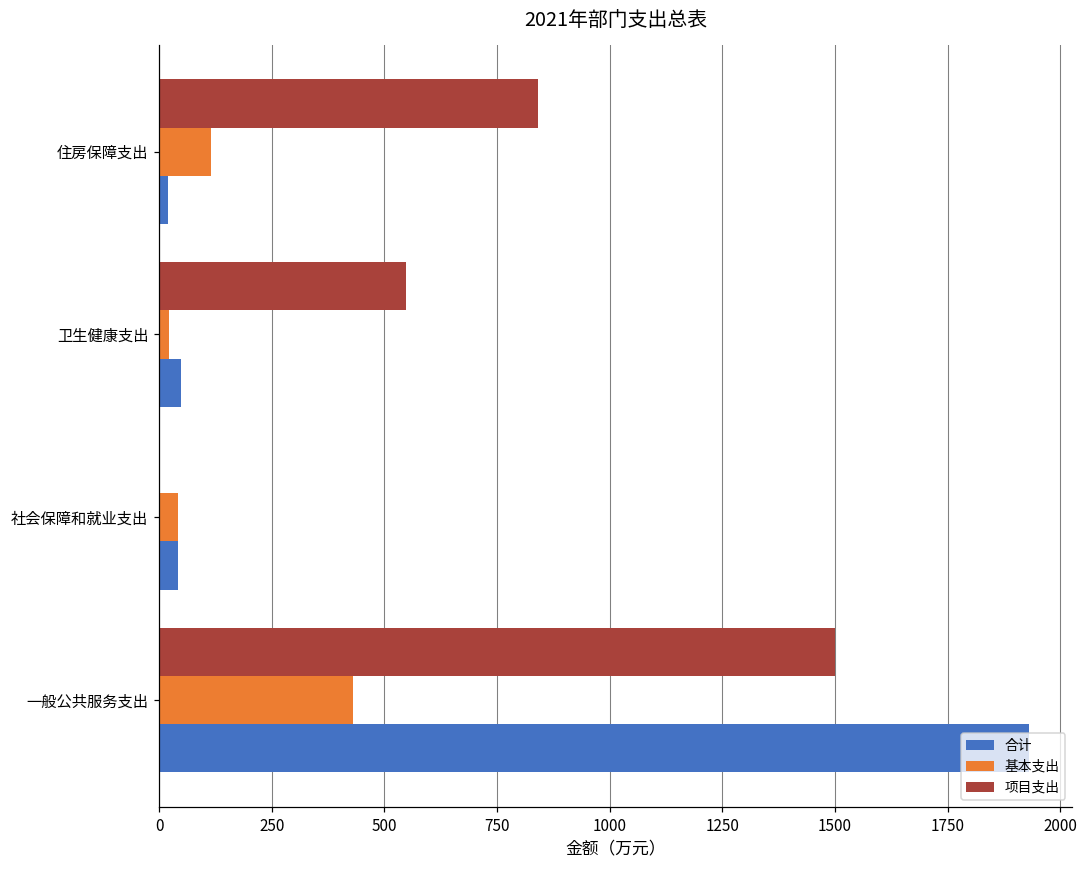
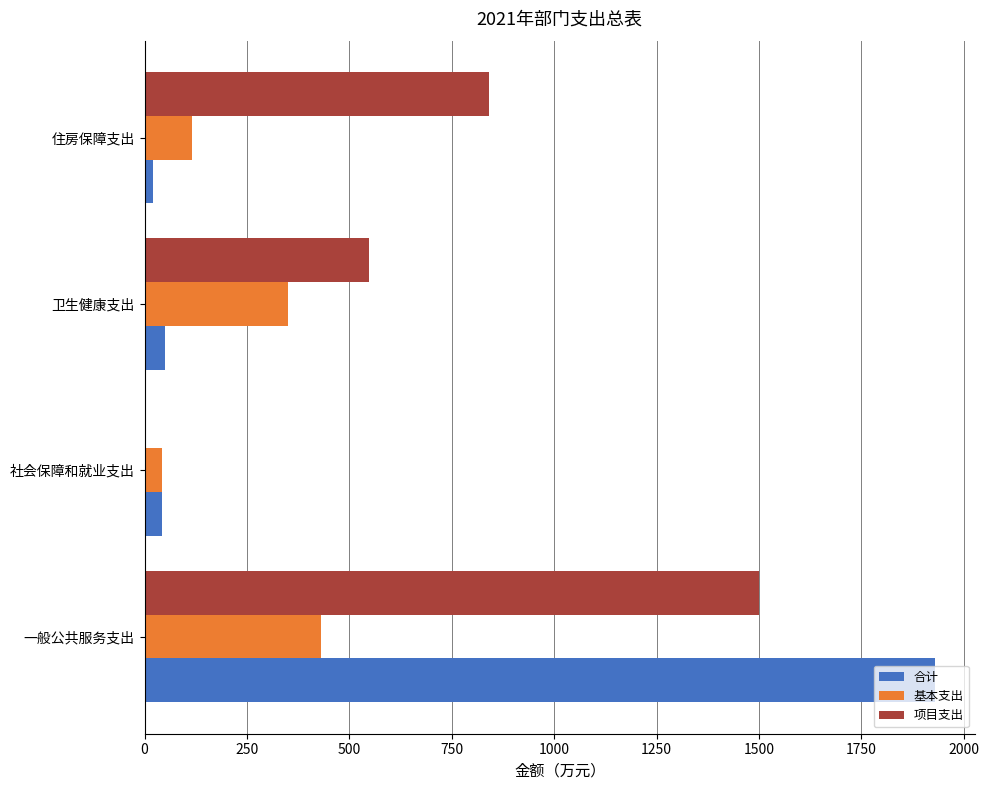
基本支出, 卫生健康支出: 20 -> 350
